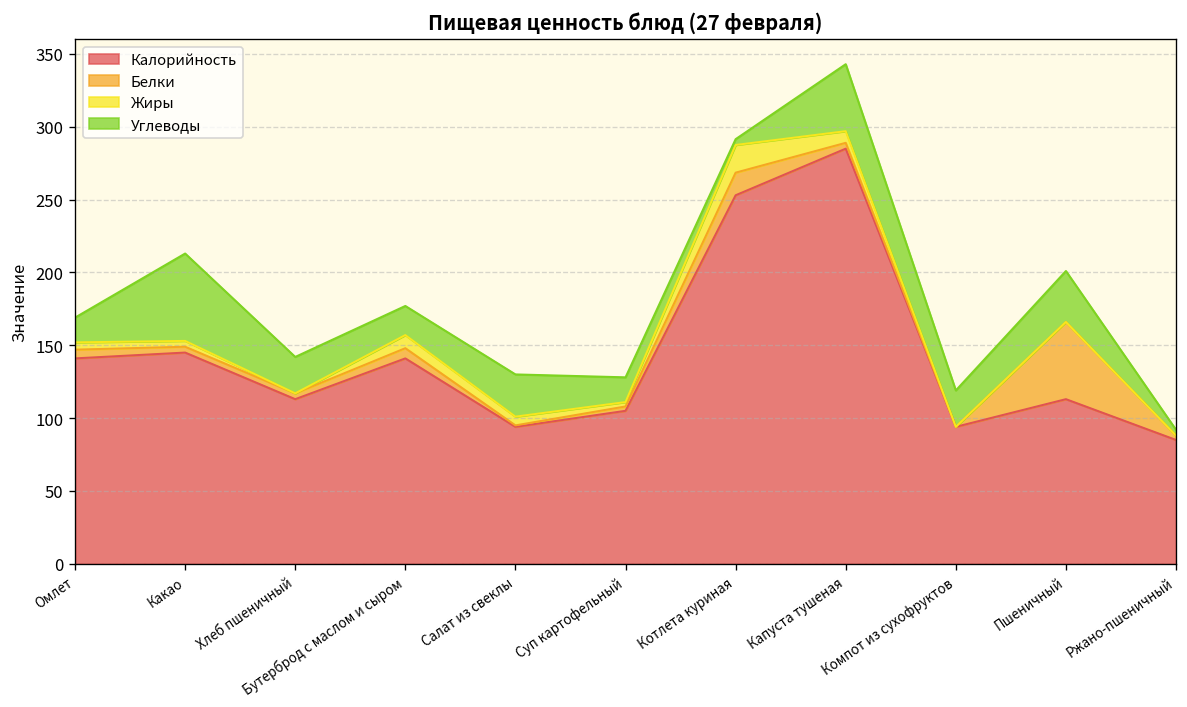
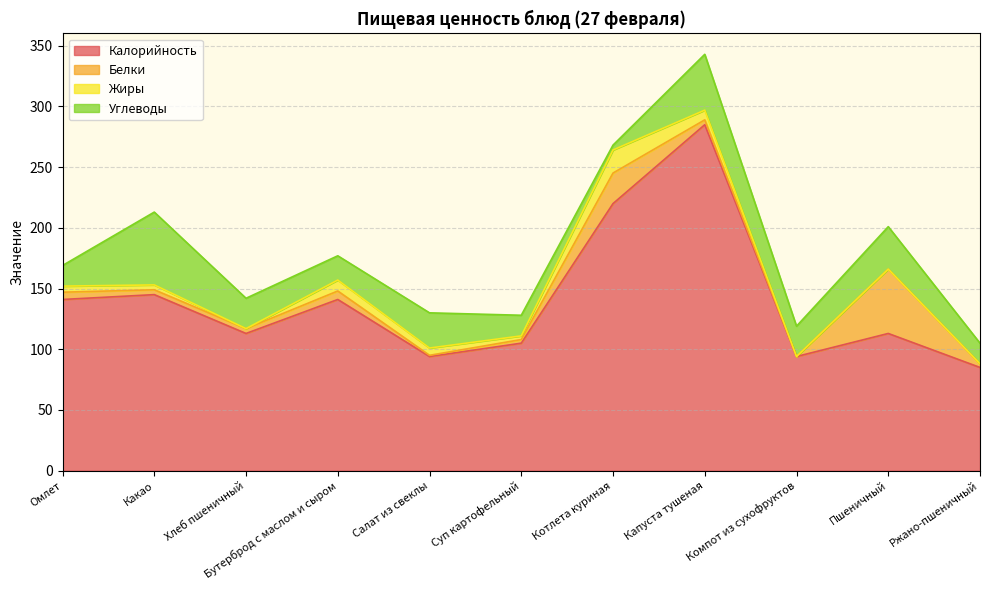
Калорийность, Котлета куриная: 253 -> 220
Белки, Котлета куриная: 16 -> 25
Углеводы, Ржано-пшеничный: 4 -> 17
